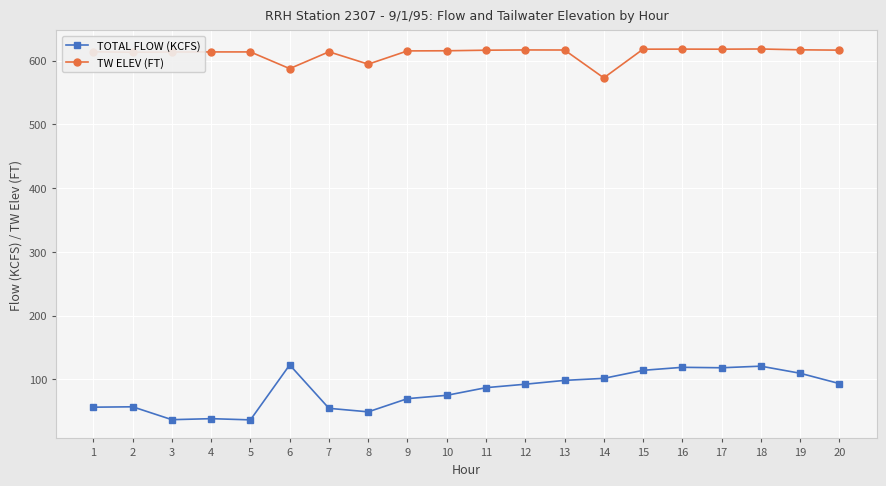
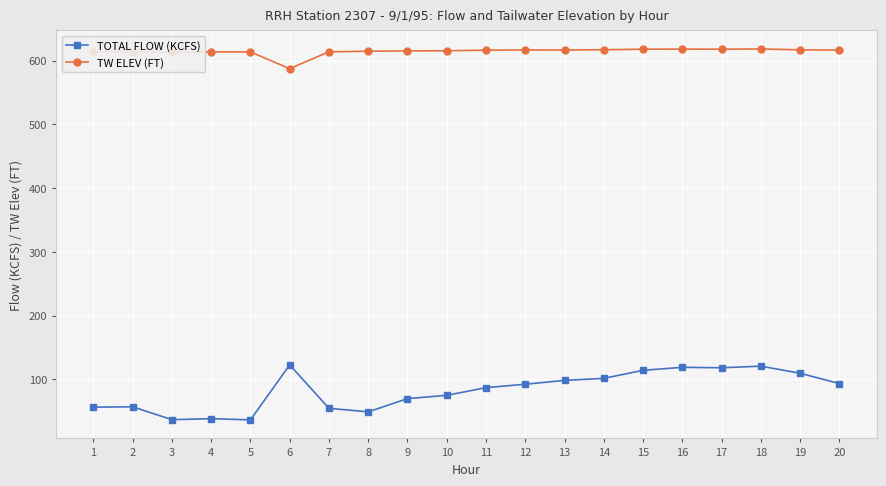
TW ELEV (FT), 8: 590 -> 610
TW ELEV (FT), 14: 570 -> 620
